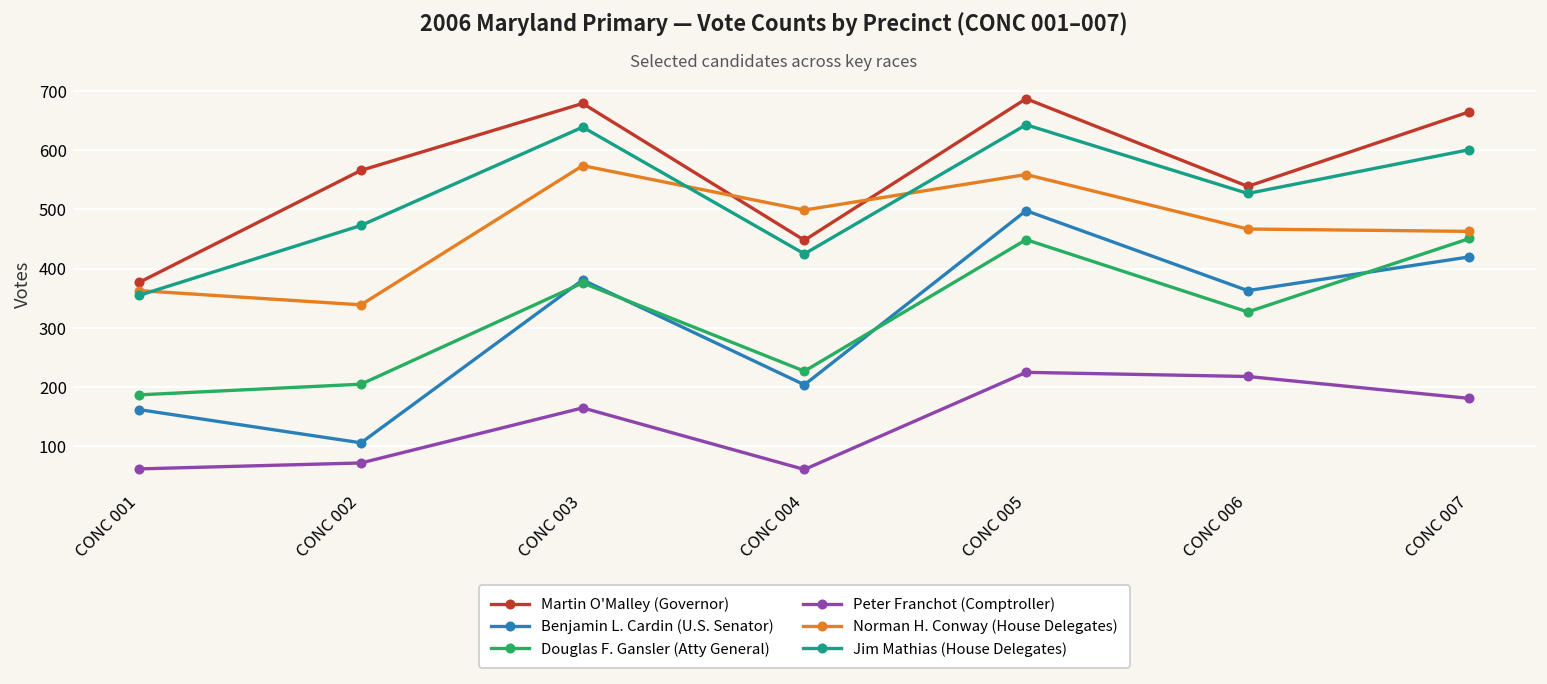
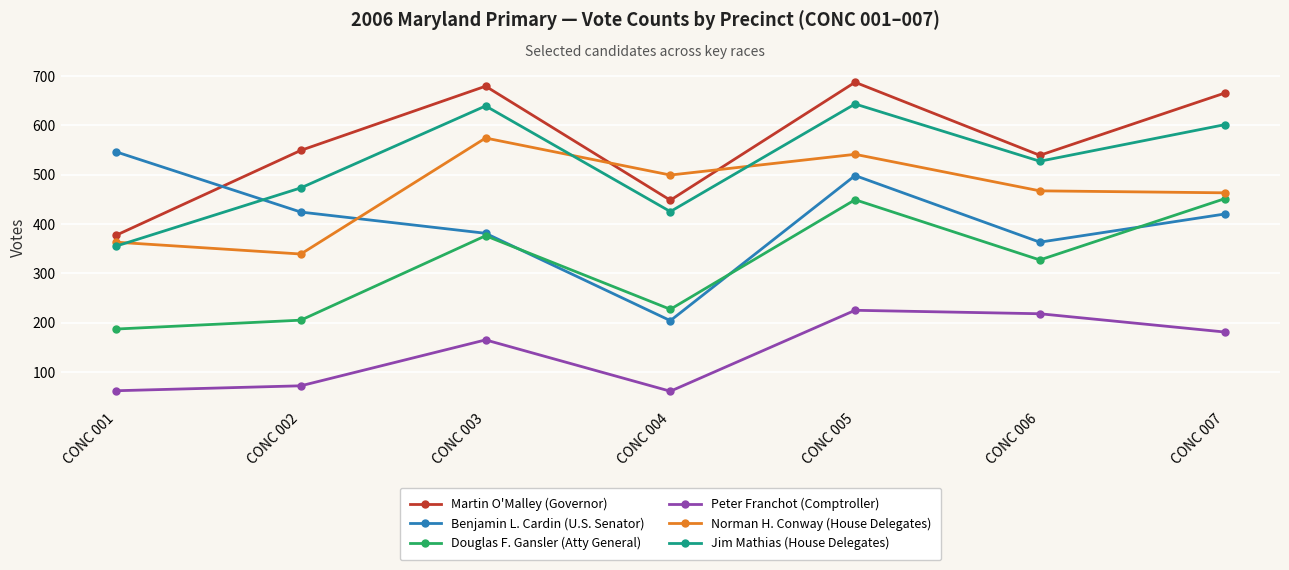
Benjamin L. Cardin (U.S. Senator), CONC 001: 160 -> 550
Martin O'Malley (Governor), CONC 002: 570 -> 550
Benjamin L. Cardin (U.S. Senator), CONC 002: 110 -> 420
Norman H. Conway (House Delegates), CONC 005: 560 -> 540
